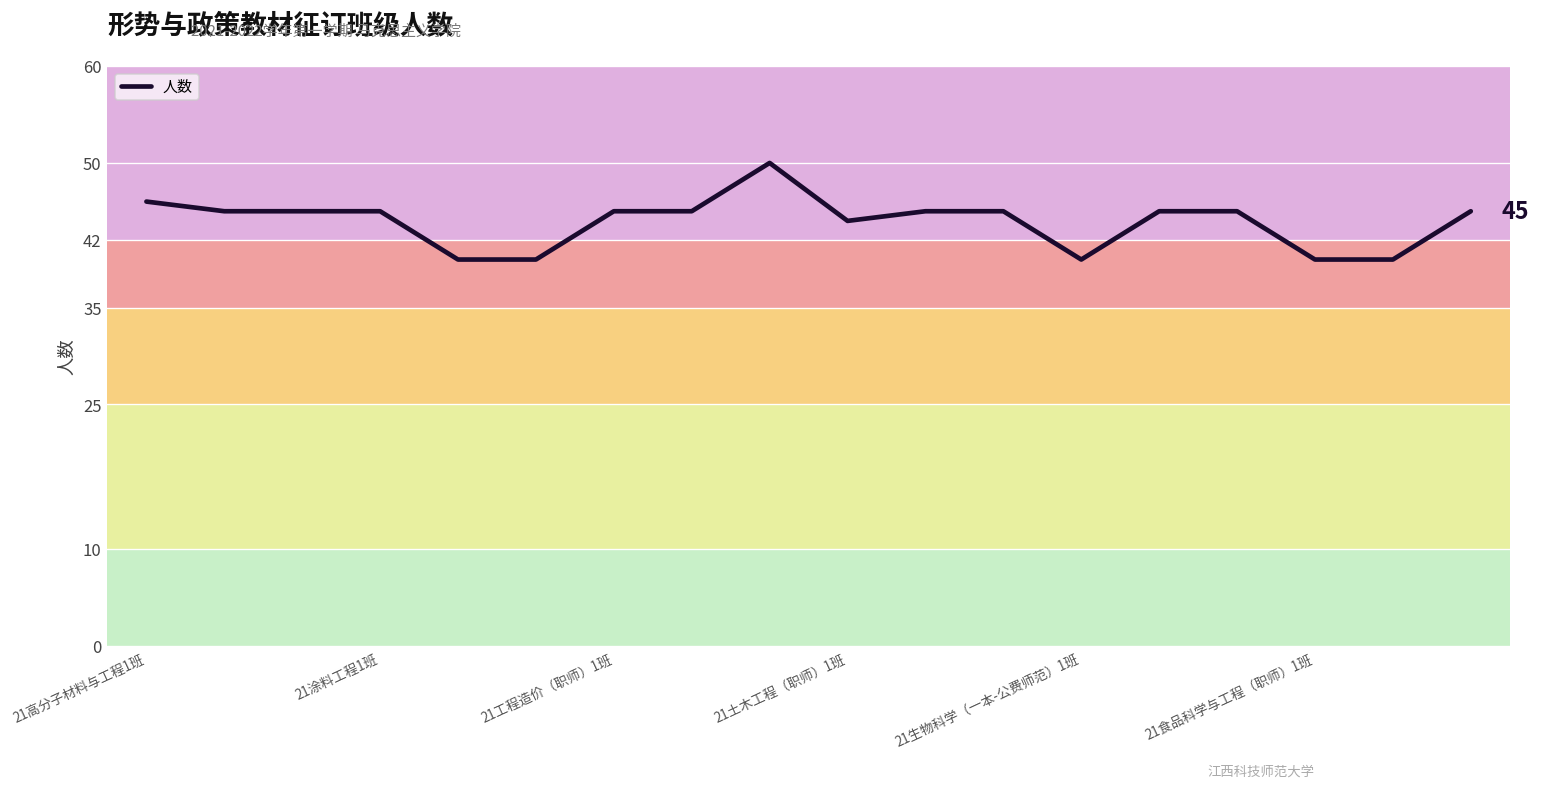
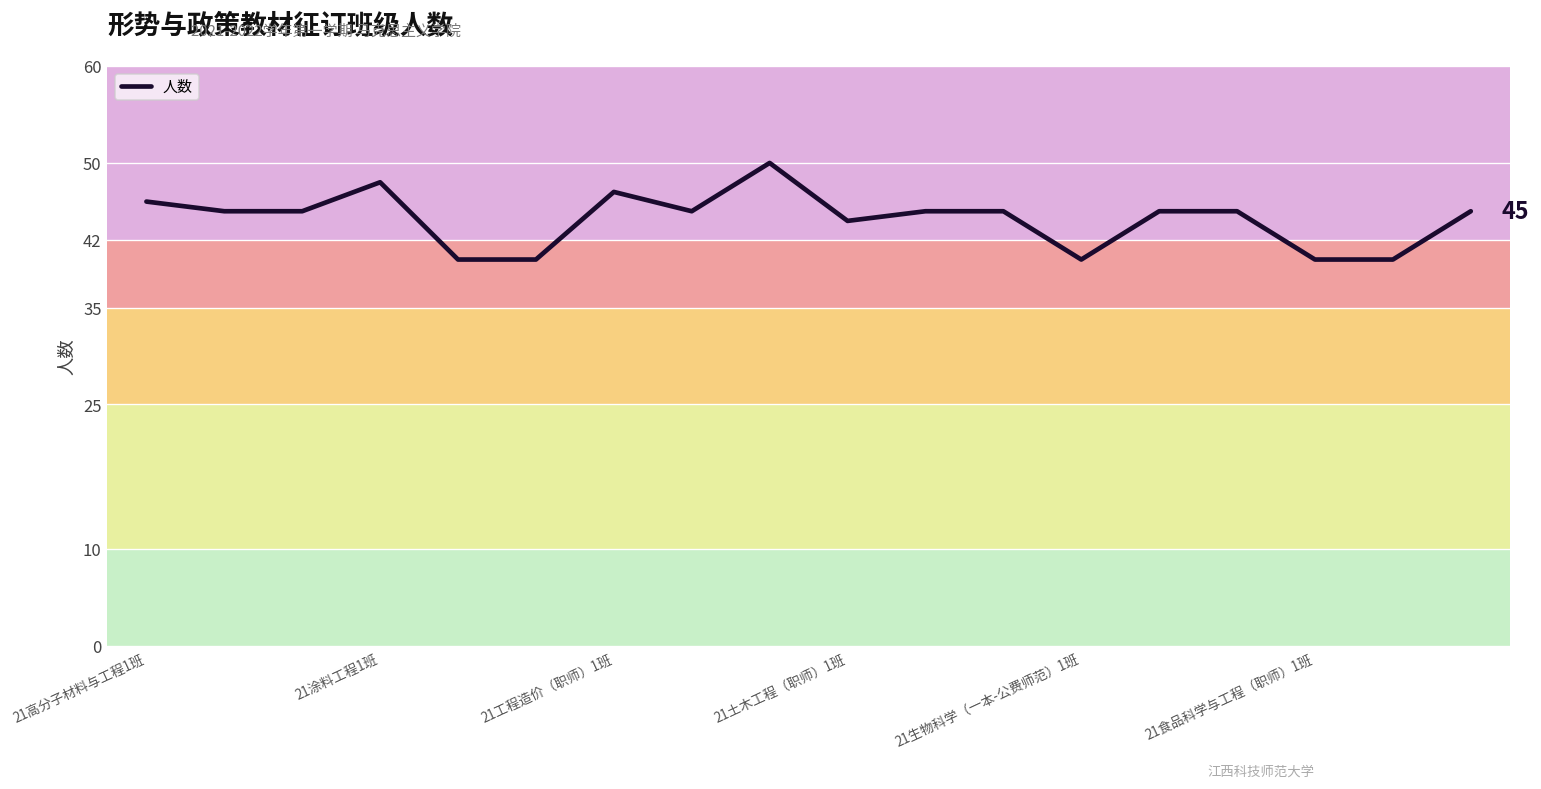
21涂料工程1班: 45 -> 48
21工程造价（职师）1班: 45 -> 47
